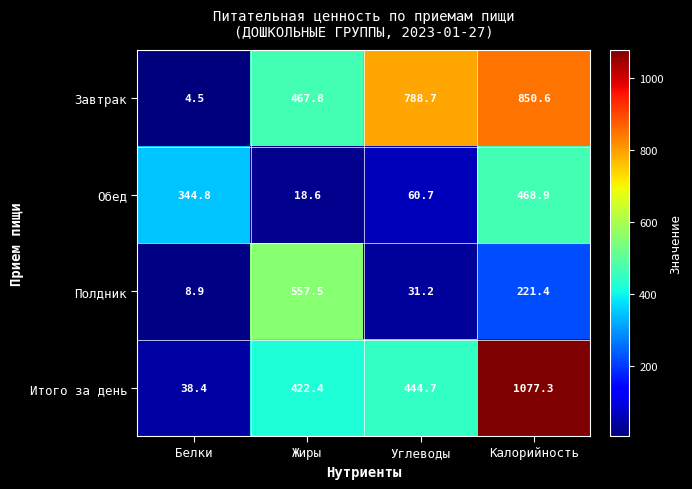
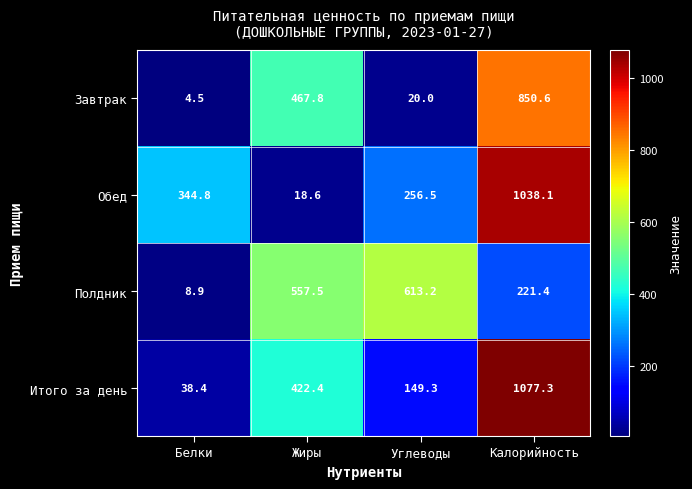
Завтрак, Углеводы: 788.7 -> 20.0
Обед, Углеводы: 60.7 -> 256.5
Обед, Калорийность: 468.9 -> 1038.1
Полдник, Углеводы: 31.2 -> 613.2
Итого за день, Углеводы: 444.7 -> 149.3
